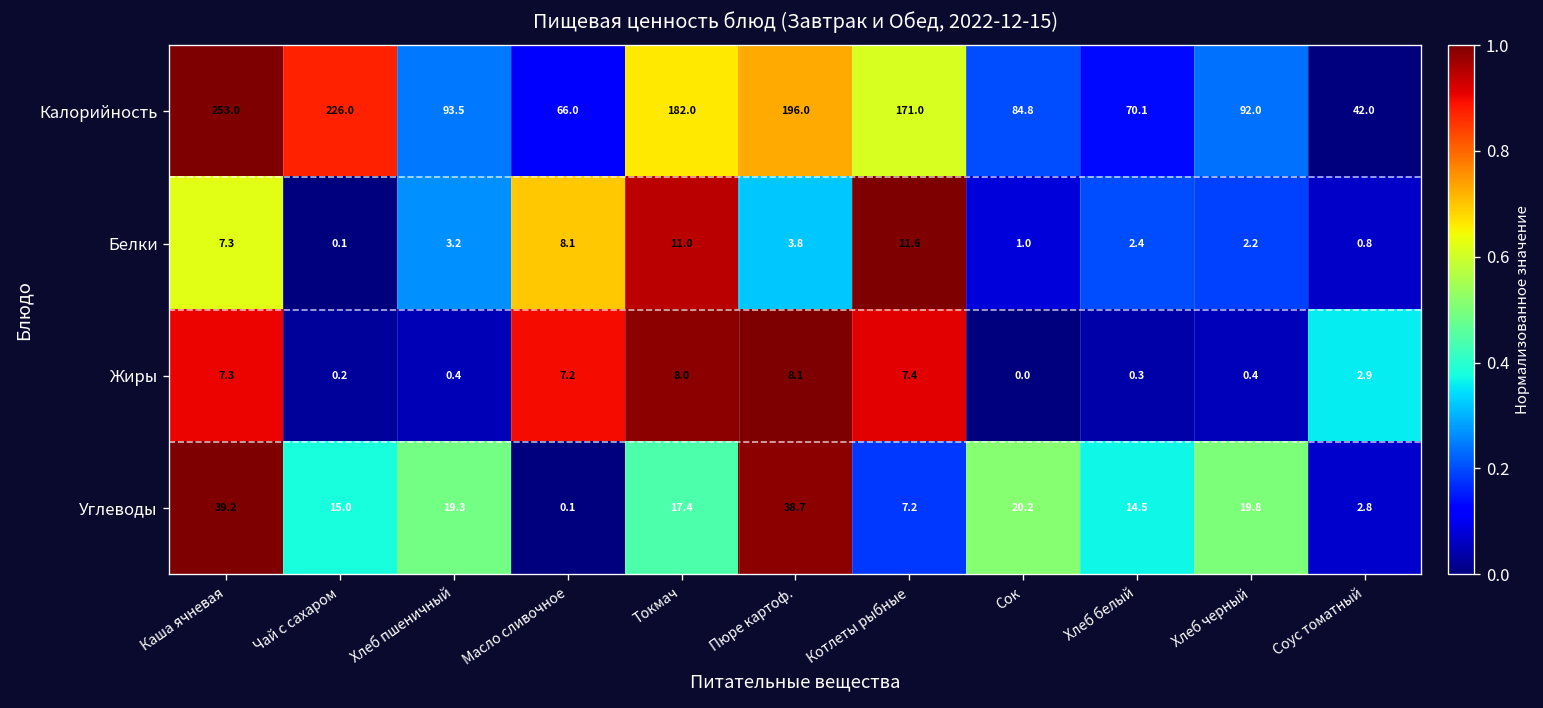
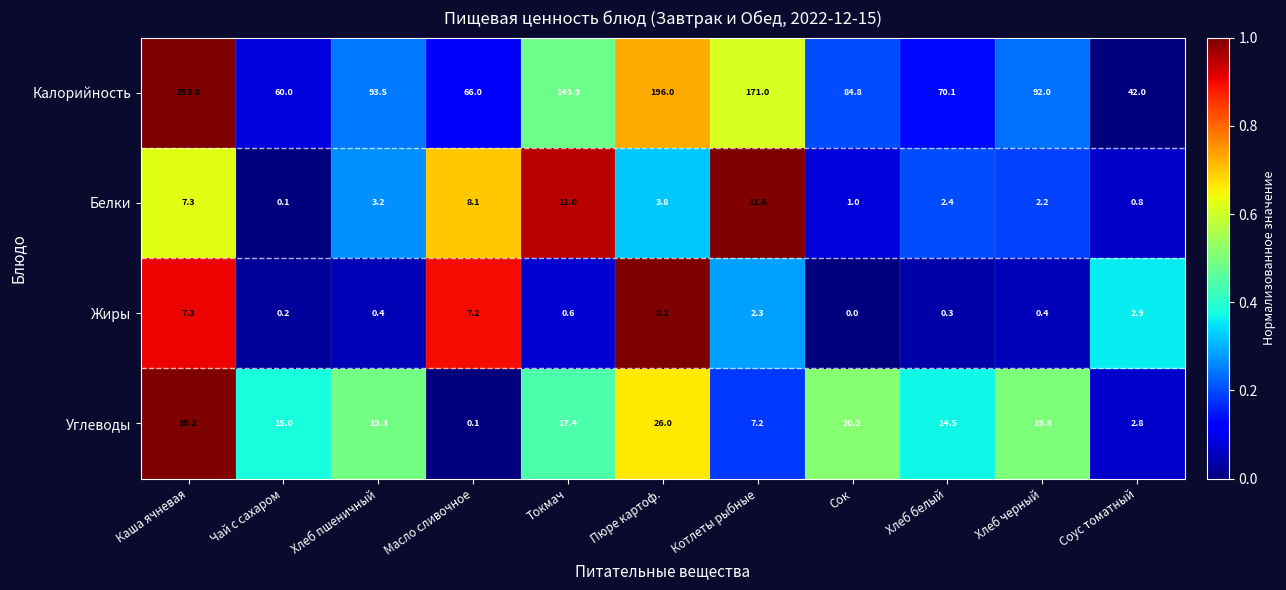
Калорийность, Чай с сахаром: 226.0 -> 60.0
Калорийность, Токмач: 182.0 -> 143.9
Жиры, Токмач: 8.0 -> 0.6
Жиры, Котлеты рыбные: 7.4 -> 2.3
Углеводы, Пюре картоф.: 38.7 -> 26.0
